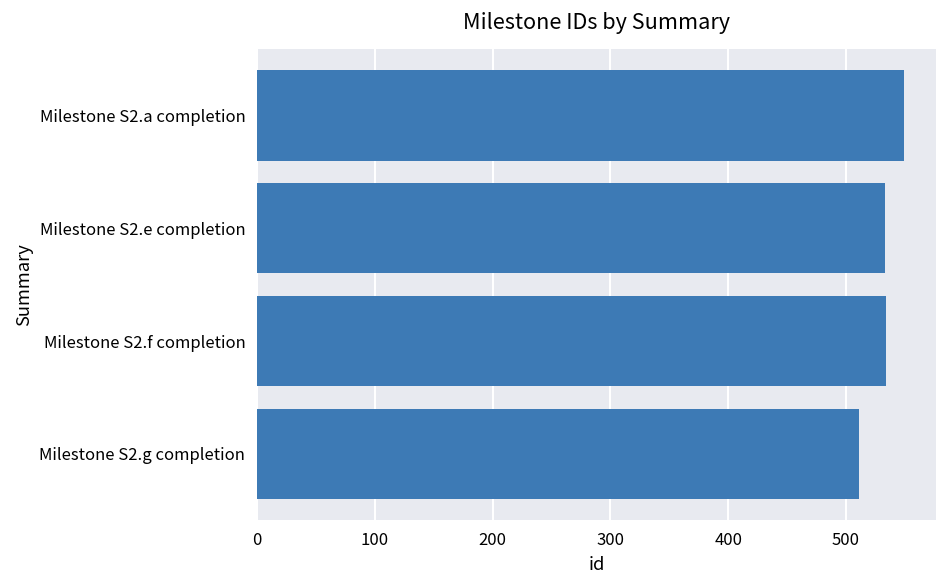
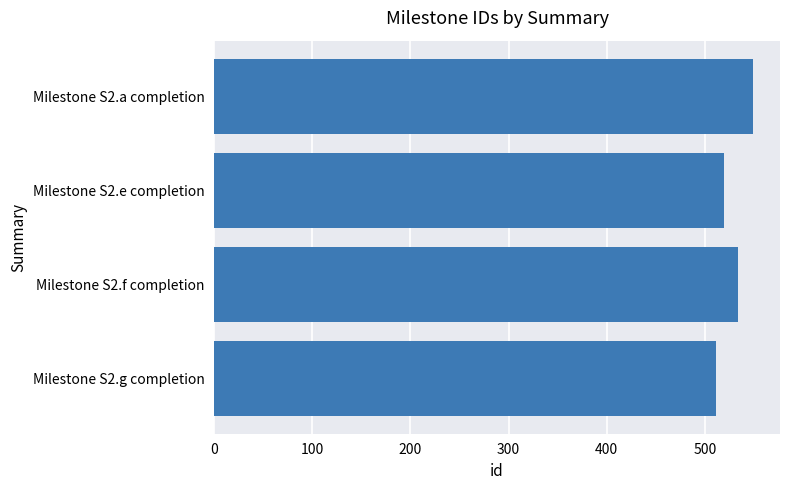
Milestone S2.e completion: 530 -> 520
